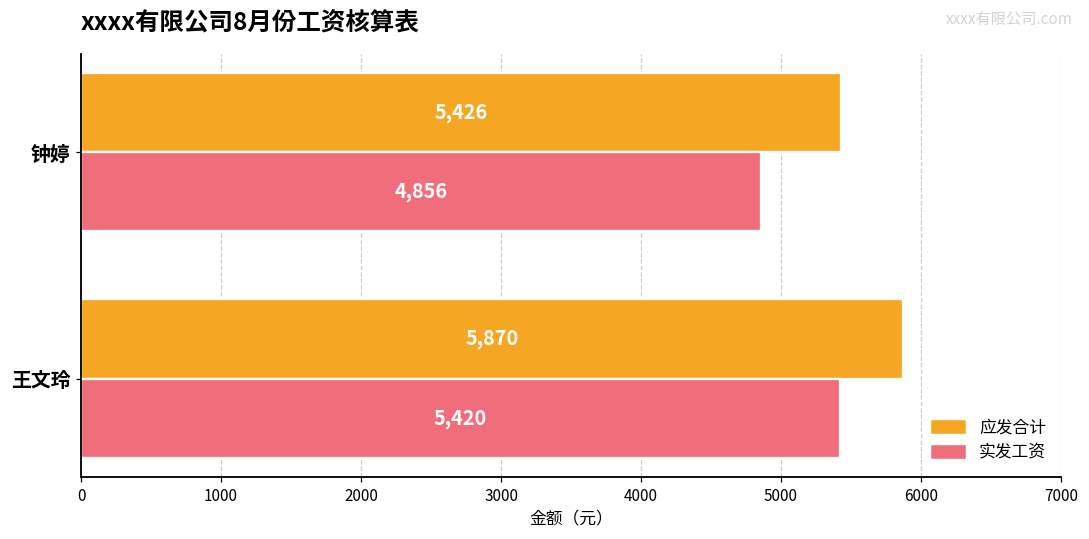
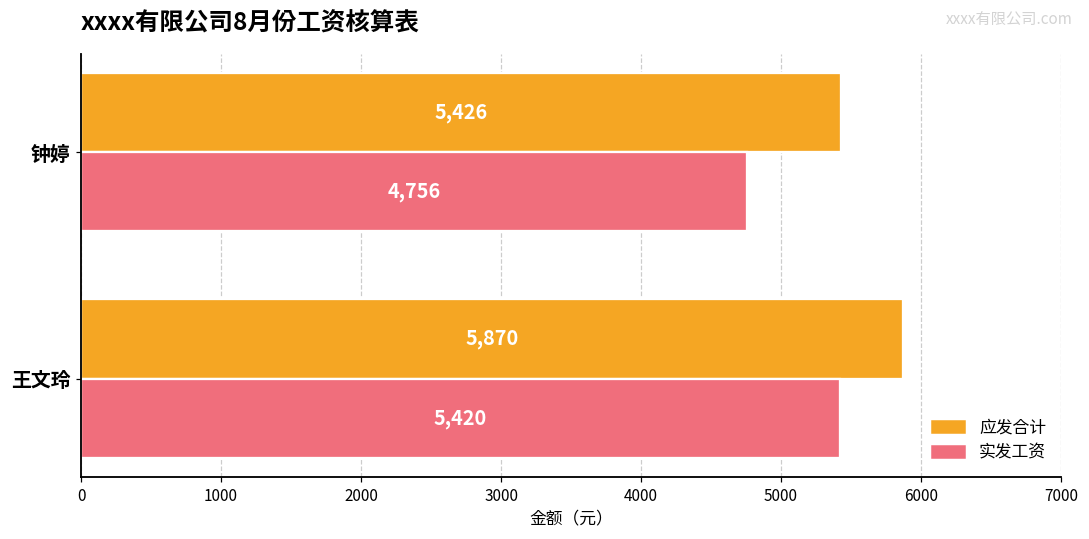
实发工资, 钟婷: 4,856 -> 4,756
